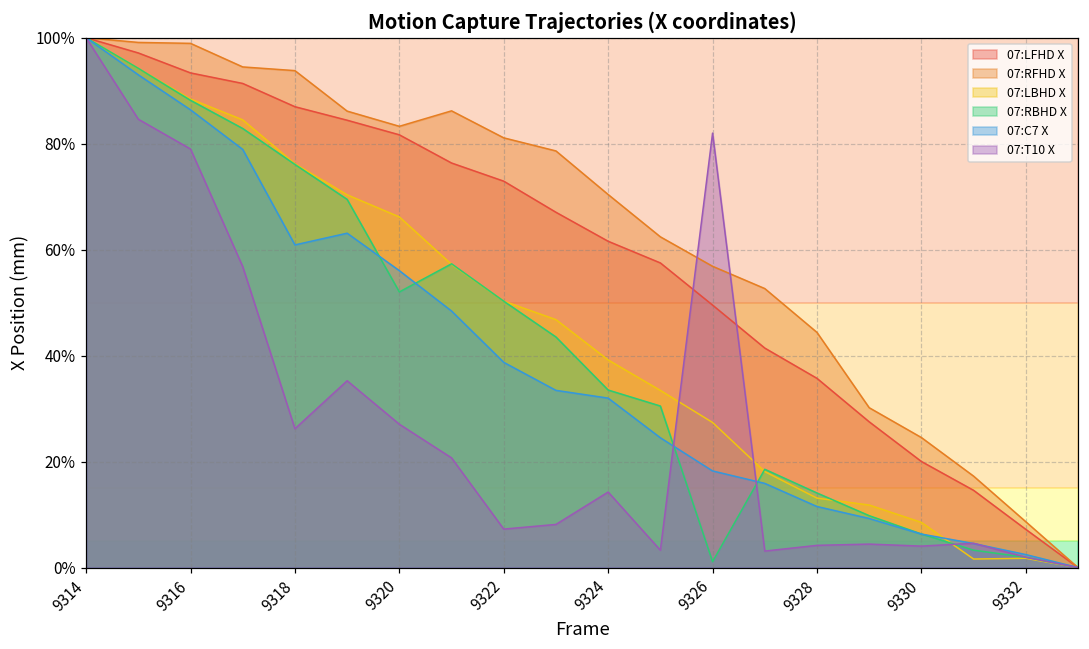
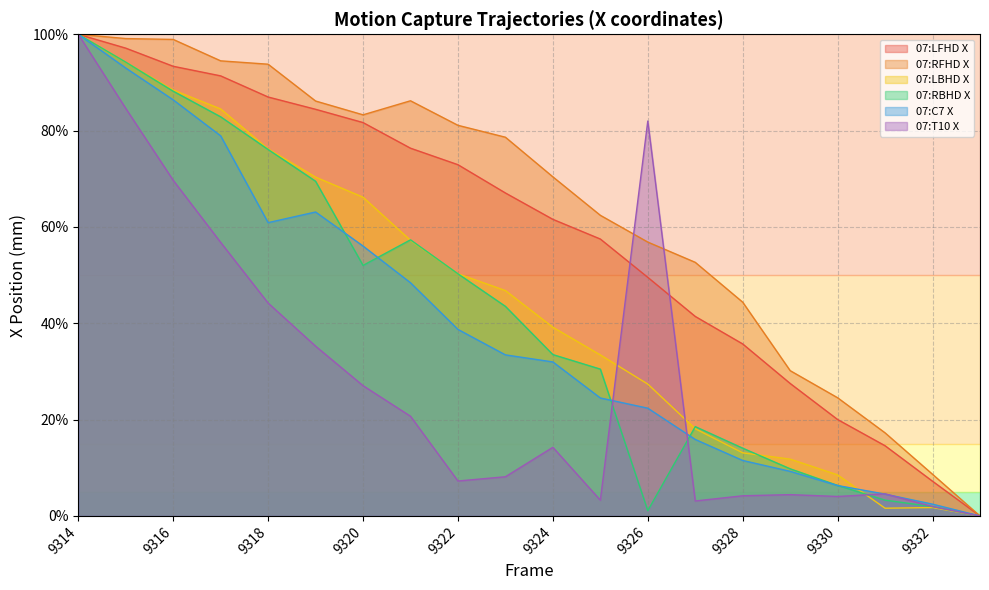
07:T10 X, 9316: 79% -> 70%
07:T10 X, 9318: 26% -> 44%
07:C7 X, 9326: 18% -> 22%
